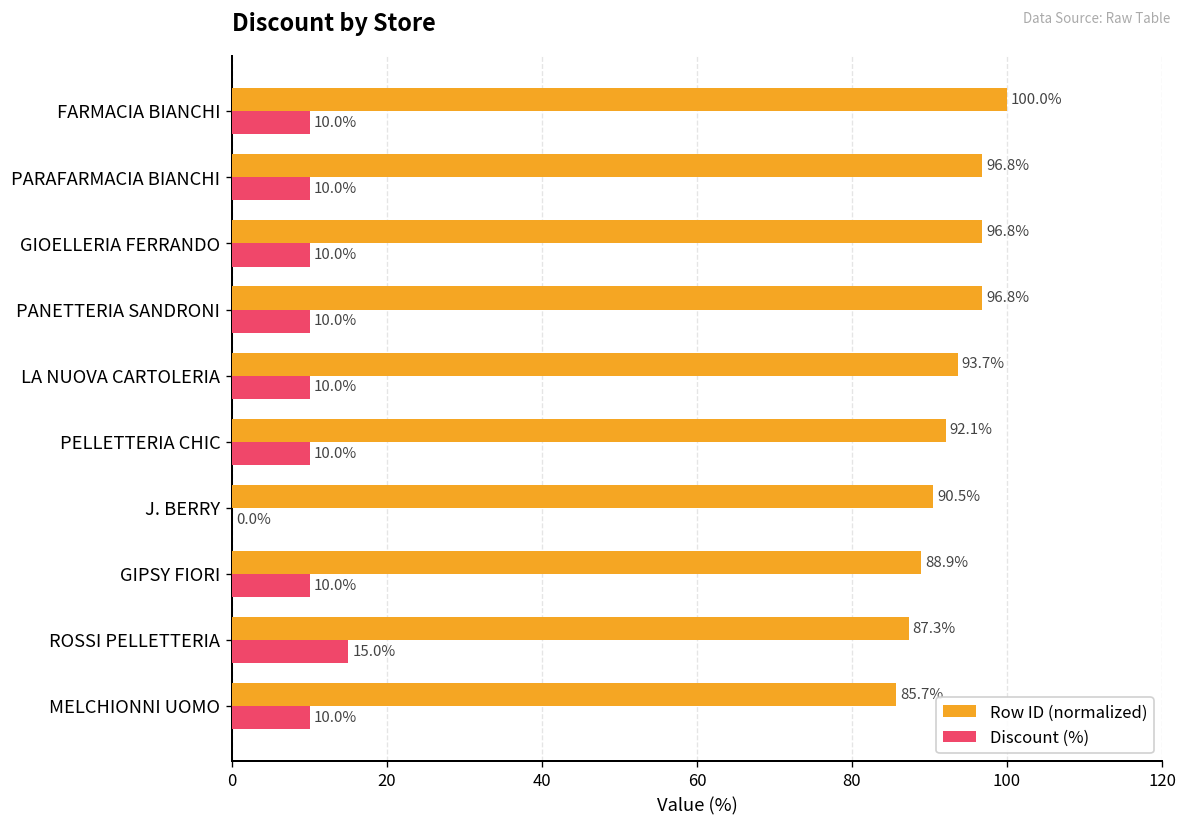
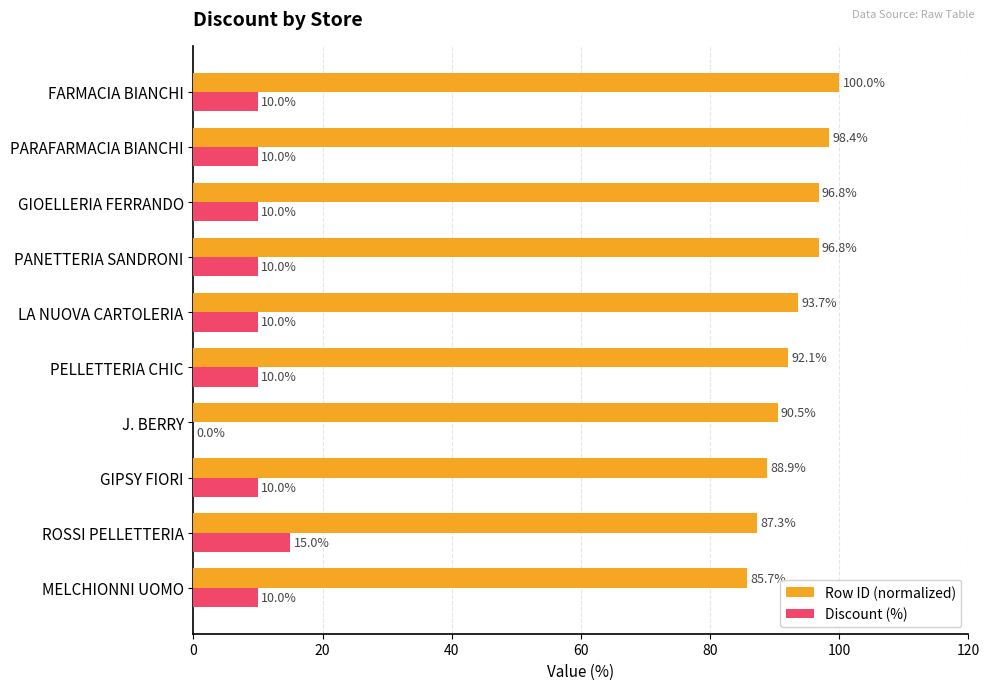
Row ID (normalized), PARAFARMACIA BIANCHI: 96.8% -> 98.4%
